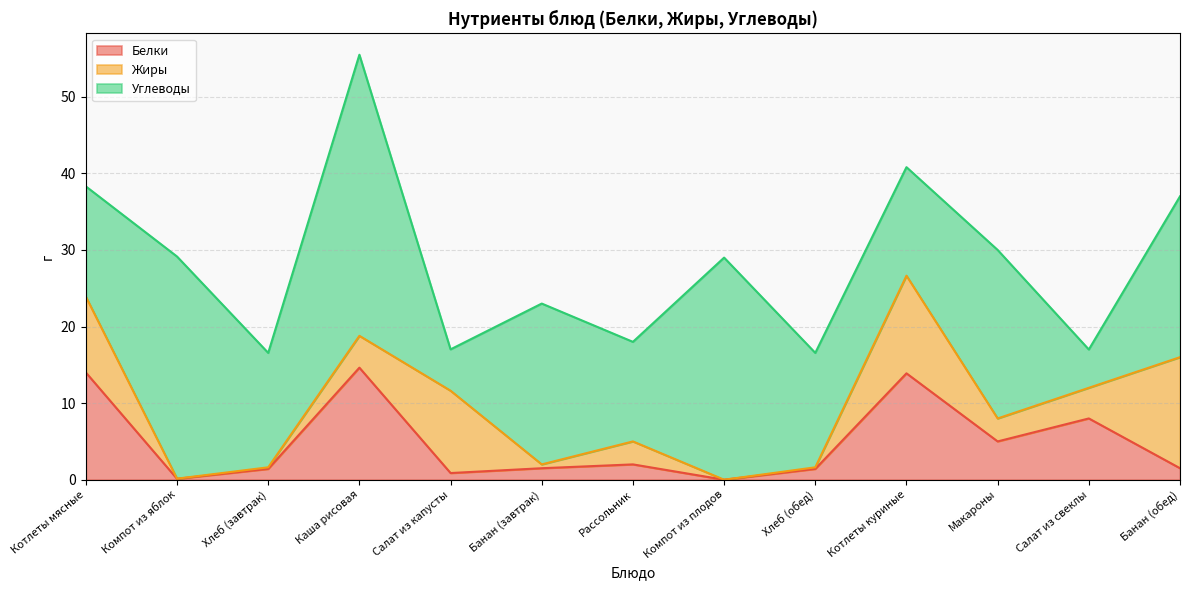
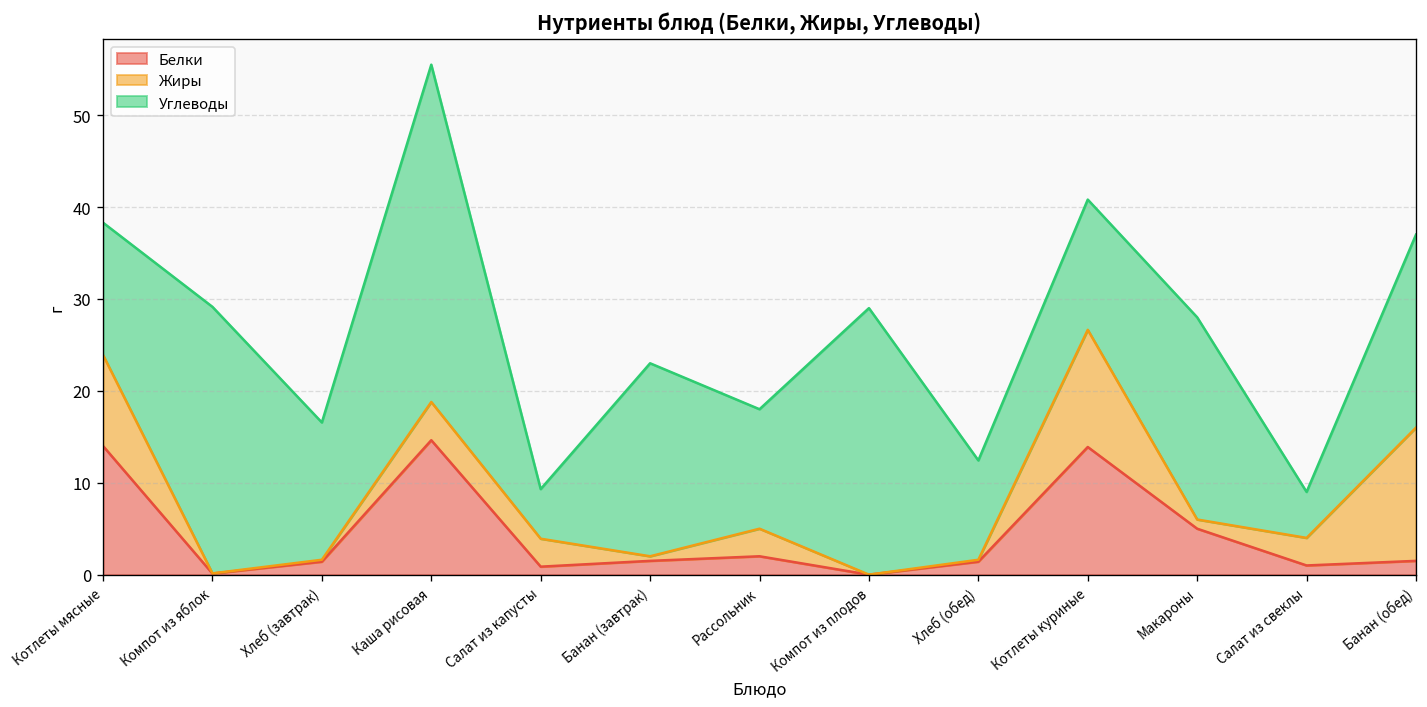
Жиры, Салат из капусты: 11 -> 3
Углеводы, Хлеб (обед): 15 -> 11
Жиры, Макароны: 3 -> 1
Белки, Салат из свеклы: 8 -> 1
Жиры, Салат из свеклы: 4 -> 3
